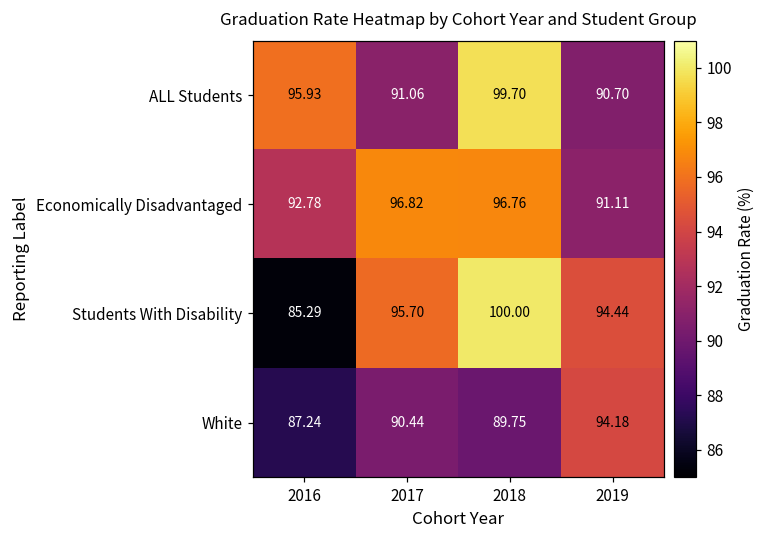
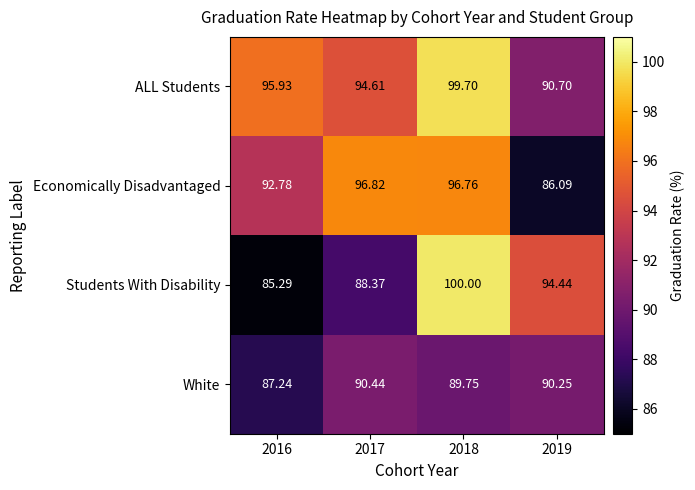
ALL Students, 2017: 91.06 -> 94.61
Economically Disadvantaged, 2019: 91.11 -> 86.09
Students With Disability, 2017: 95.70 -> 88.37
White, 2019: 94.18 -> 90.25
